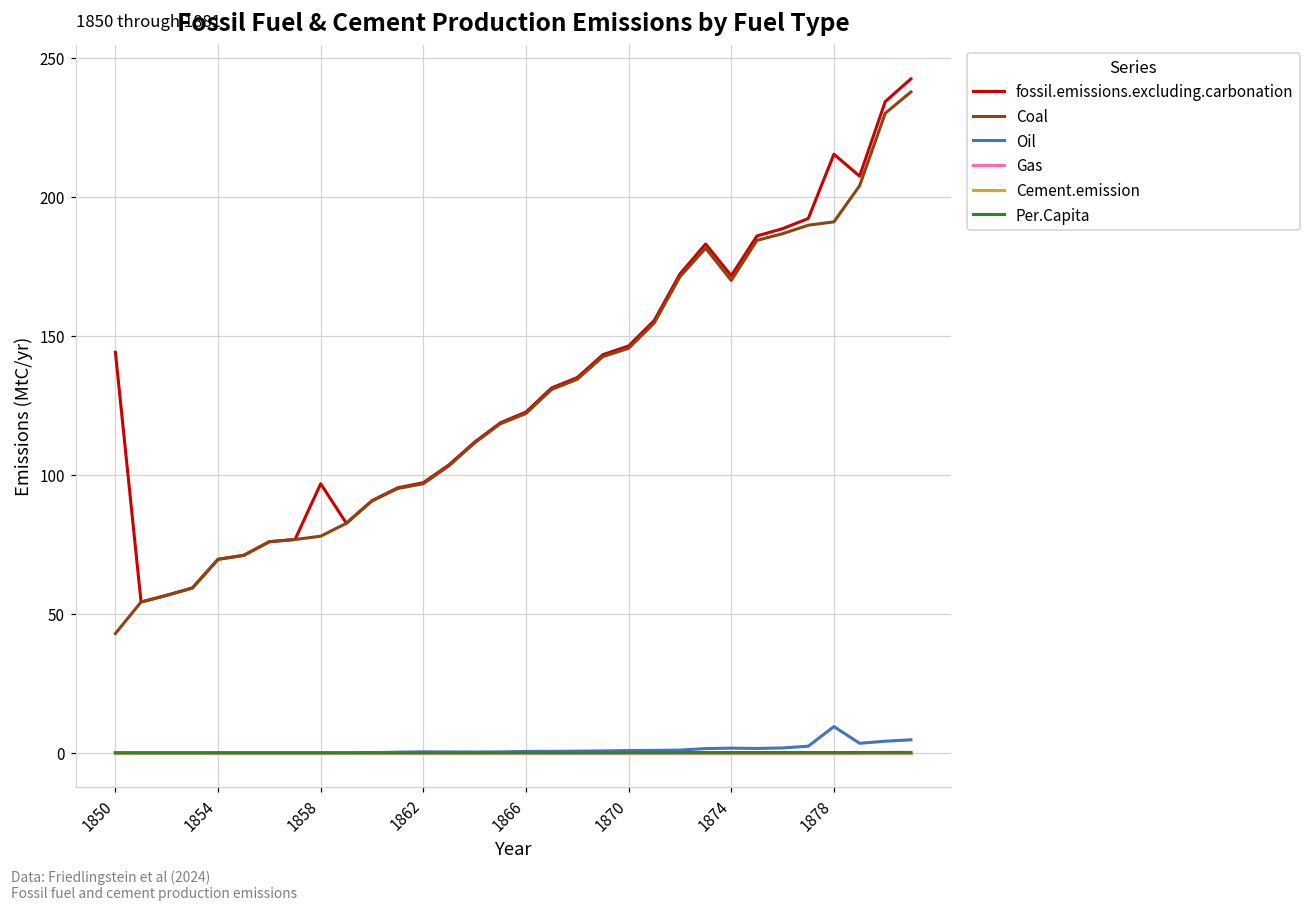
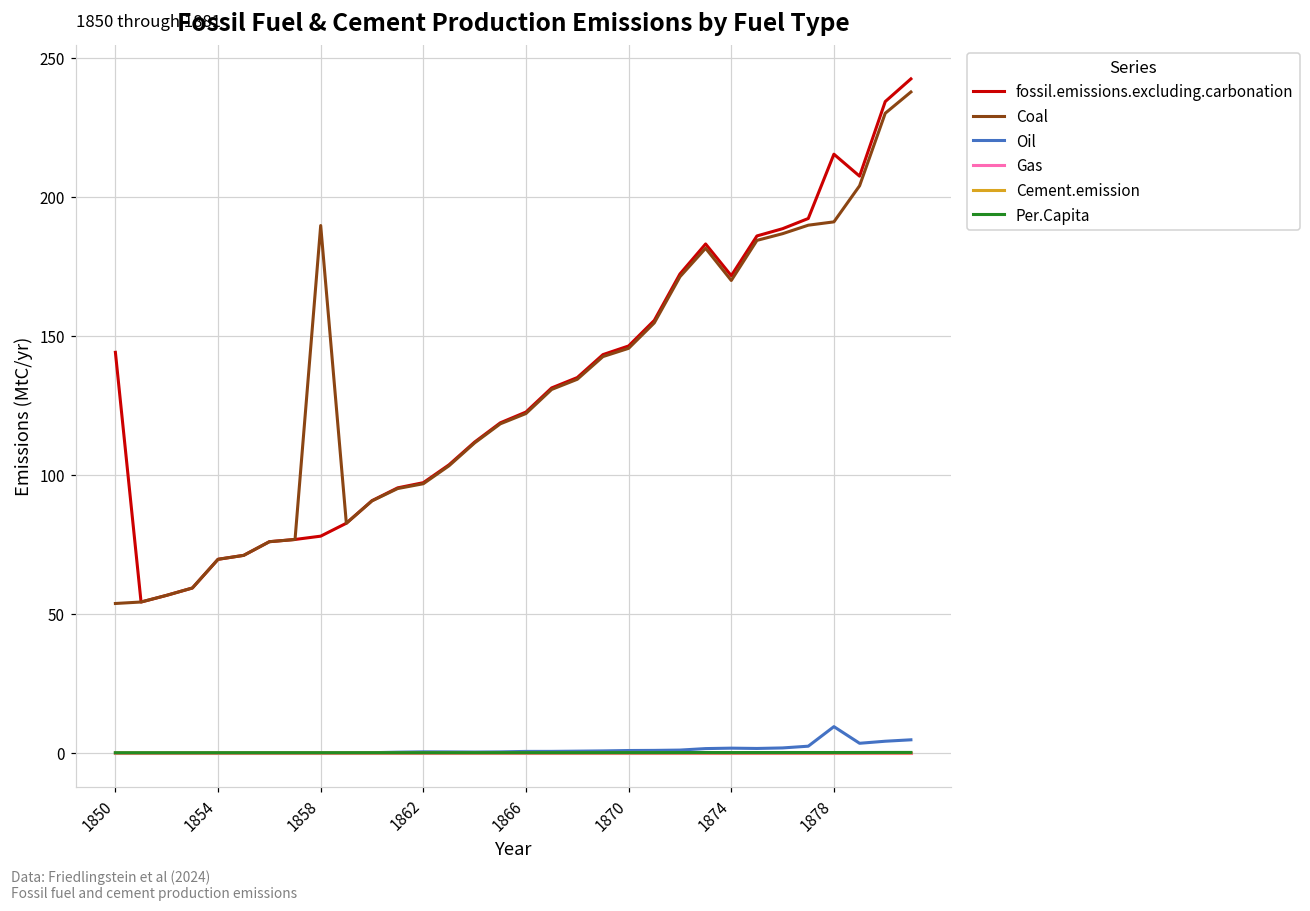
Coal, 1850: 43 -> 54
fossil.emissions.excluding.carbonation, 1858: 97 -> 78
Coal, 1858: 78 -> 190
